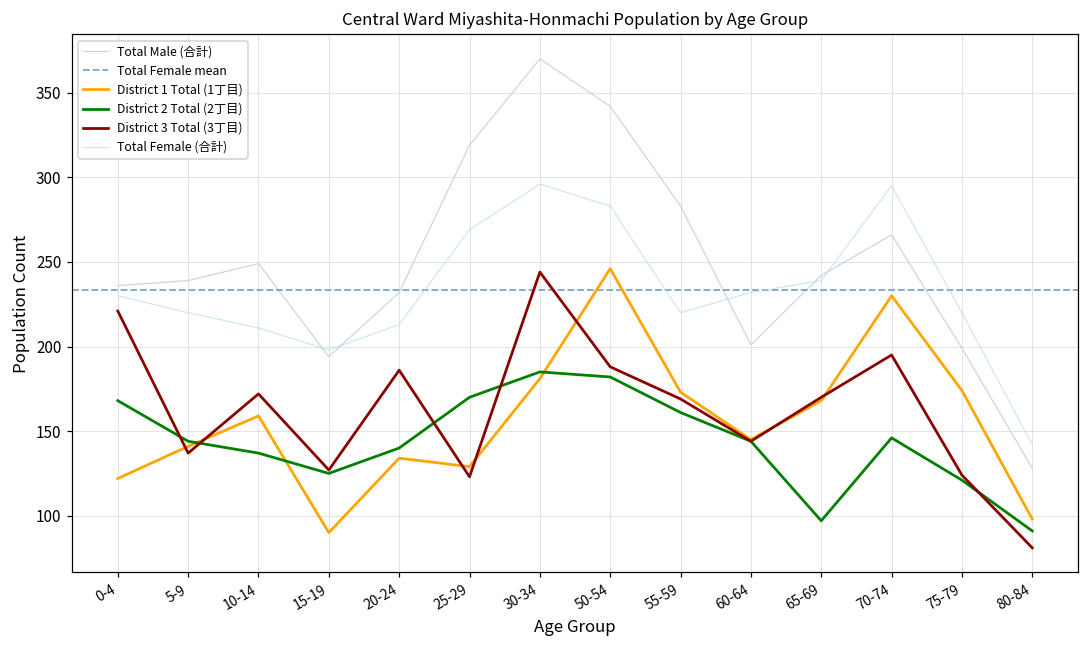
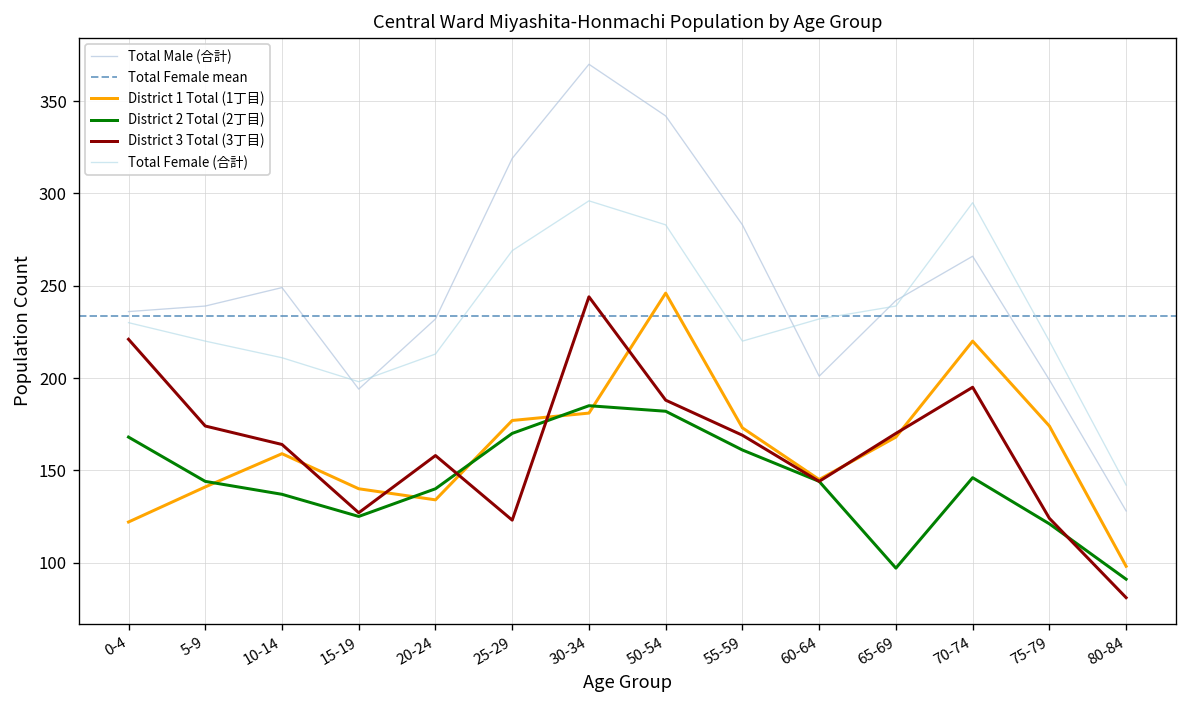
District 3 Total (3丁目), 5-9: 137 -> 174
District 3 Total (3丁目), 10-14: 172 -> 164
District 1 Total (1丁目), 15-19: 90 -> 140
District 3 Total (3丁目), 20-24: 186 -> 158
District 1 Total (1丁目), 25-29: 129 -> 177
District 1 Total (1丁目), 70-74: 230 -> 220
